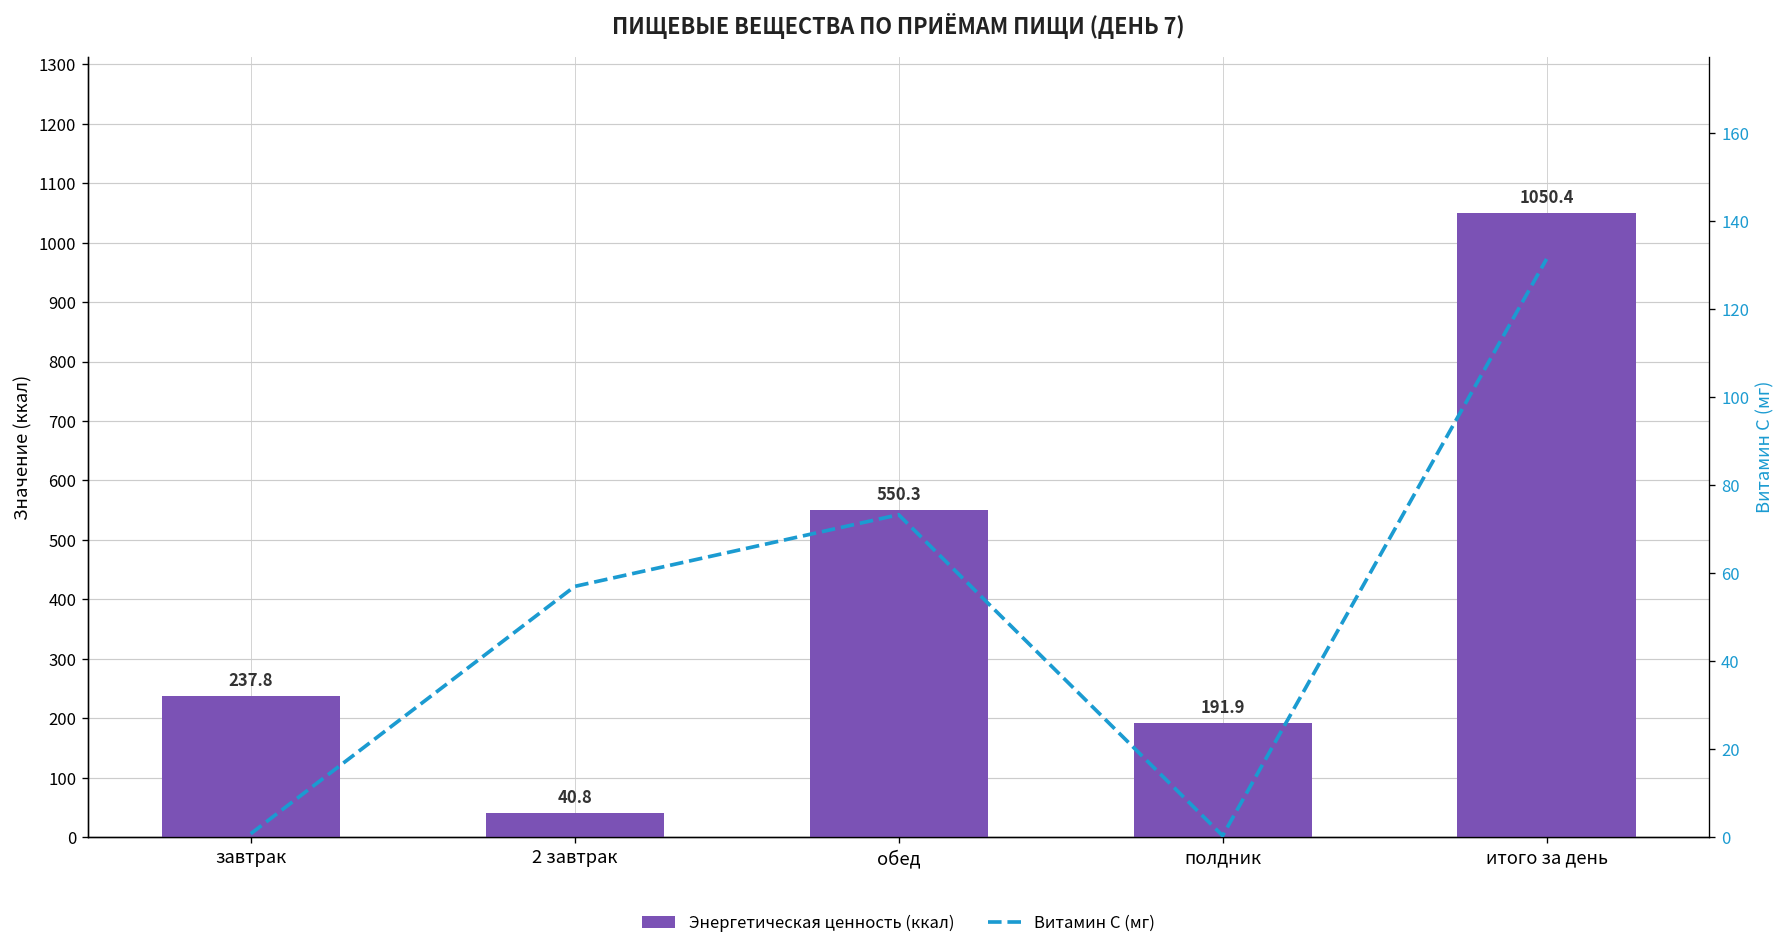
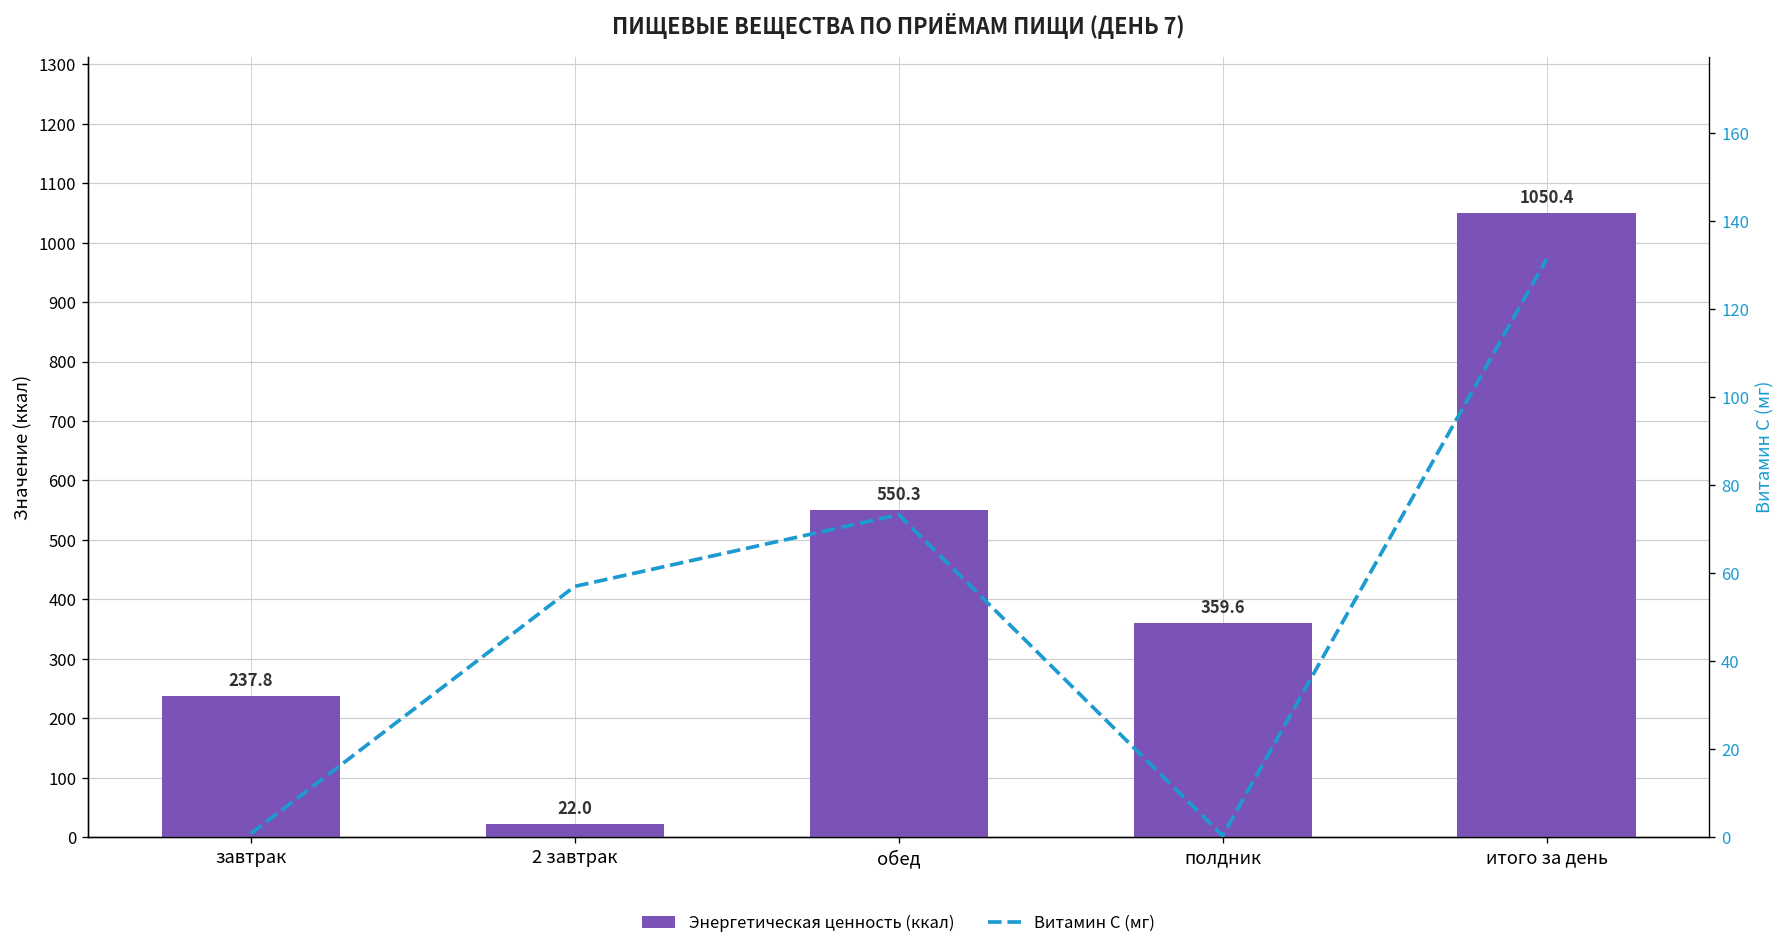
Энергетическая ценность (ккал), 2 завтрак: 40.8 -> 22.0
Энергетическая ценность (ккал), полдник: 191.9 -> 359.6
